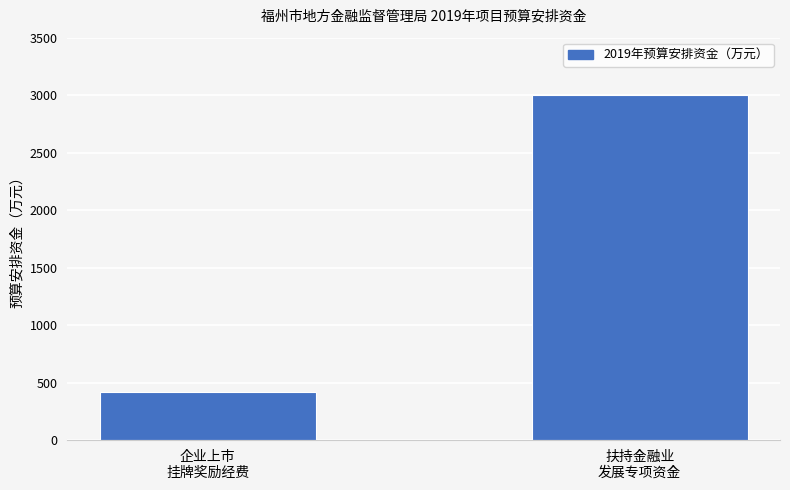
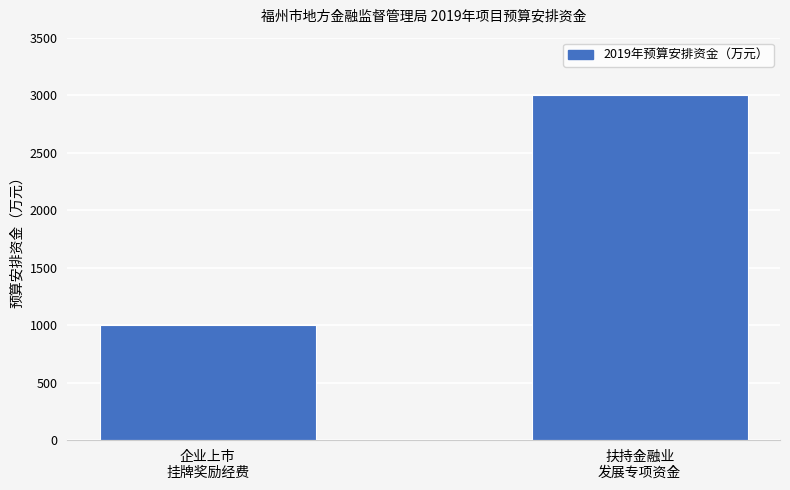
企业上市 挂牌奖励经费: 420 -> 1000
